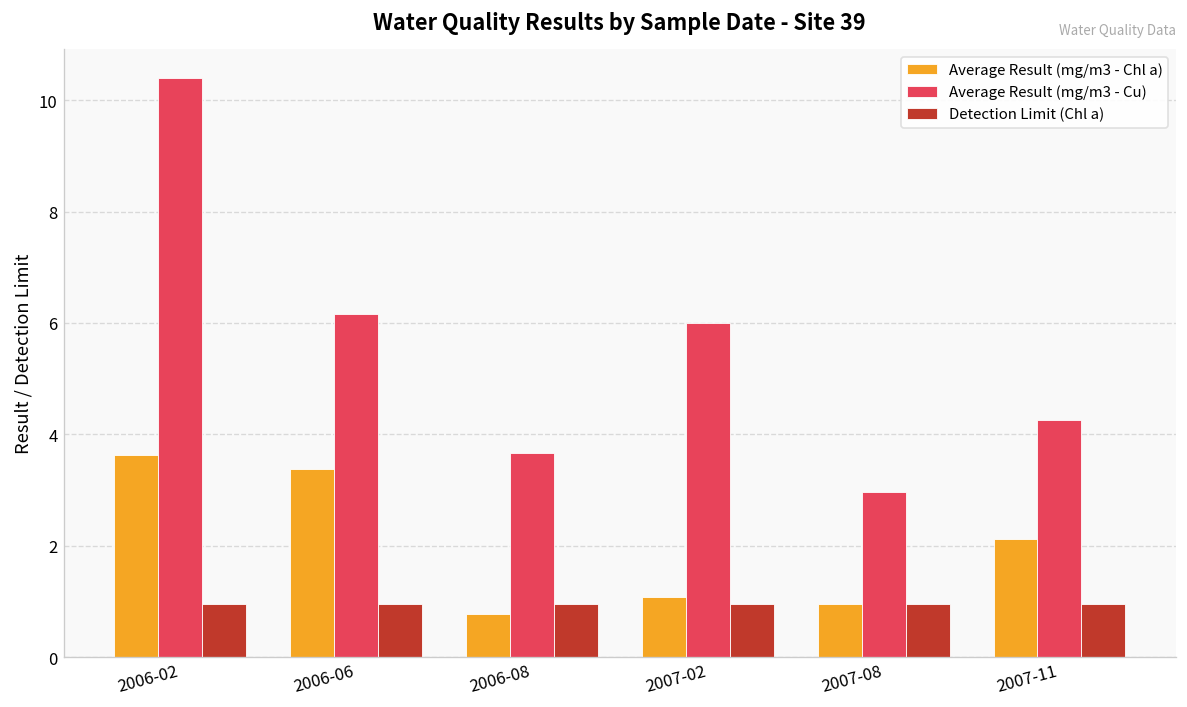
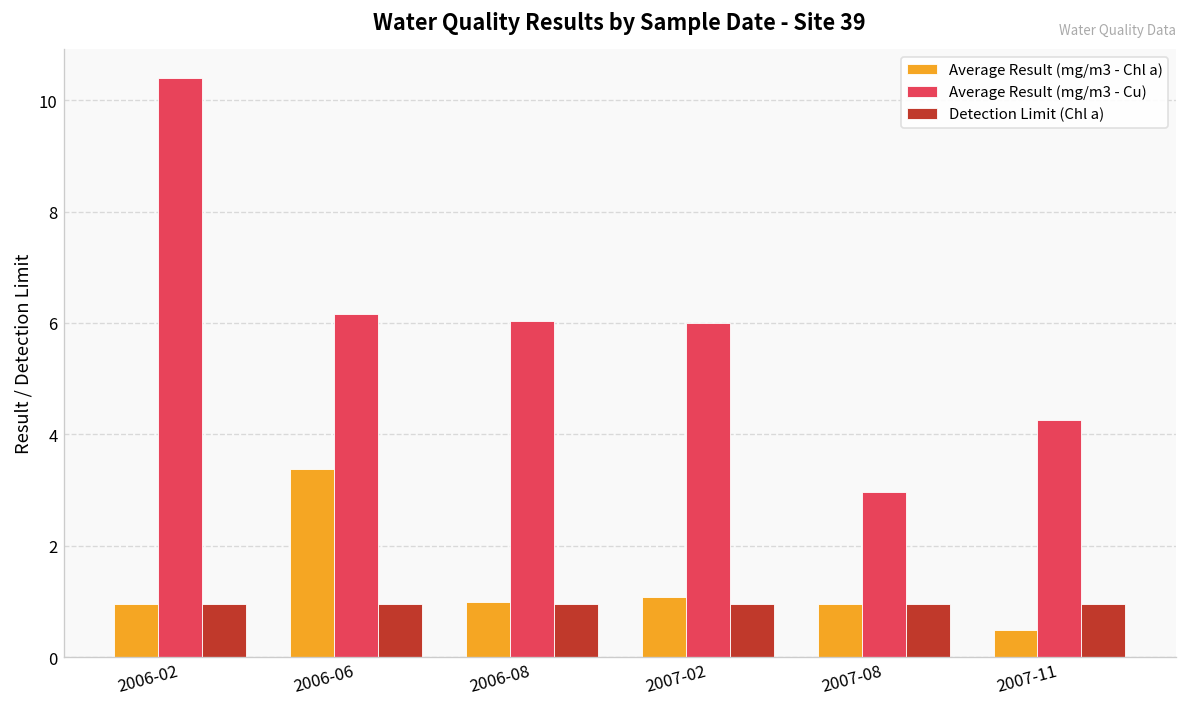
Average Result (mg/m3 - Chl a), 2006-02: 3.6 -> 1.0
Average Result (mg/m3 - Chl a), 2006-08: 0.8 -> 1.0
Average Result (mg/m3 - Cu), 2006-08: 3.7 -> 6.0
Average Result (mg/m3 - Chl a), 2007-11: 2.1 -> 0.5
